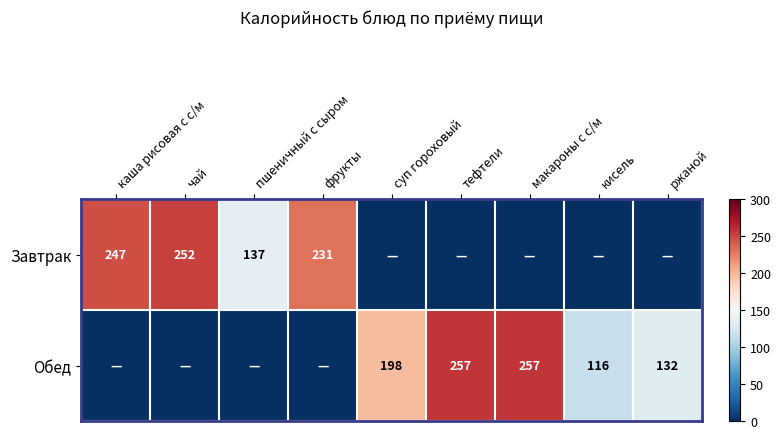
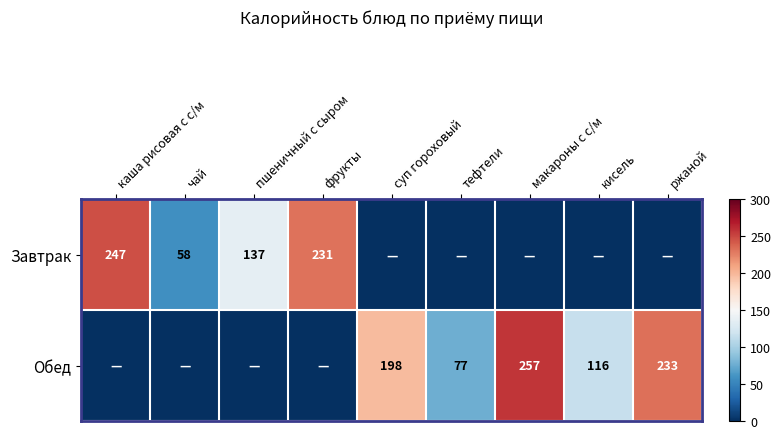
Завтрак, чай: 252 -> 58
Обед, тефтели: 257 -> 77
Обед, ржаной: 132 -> 233
